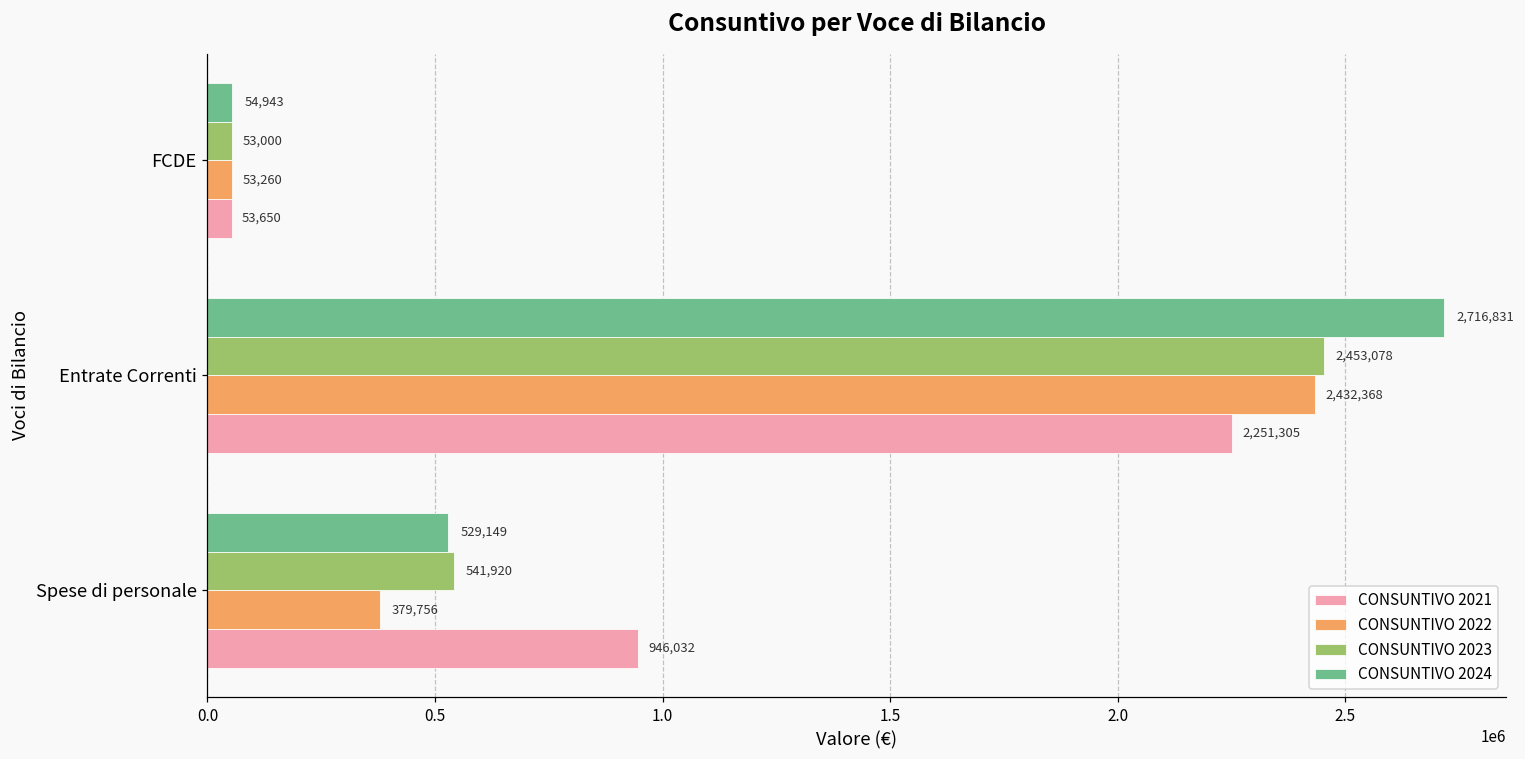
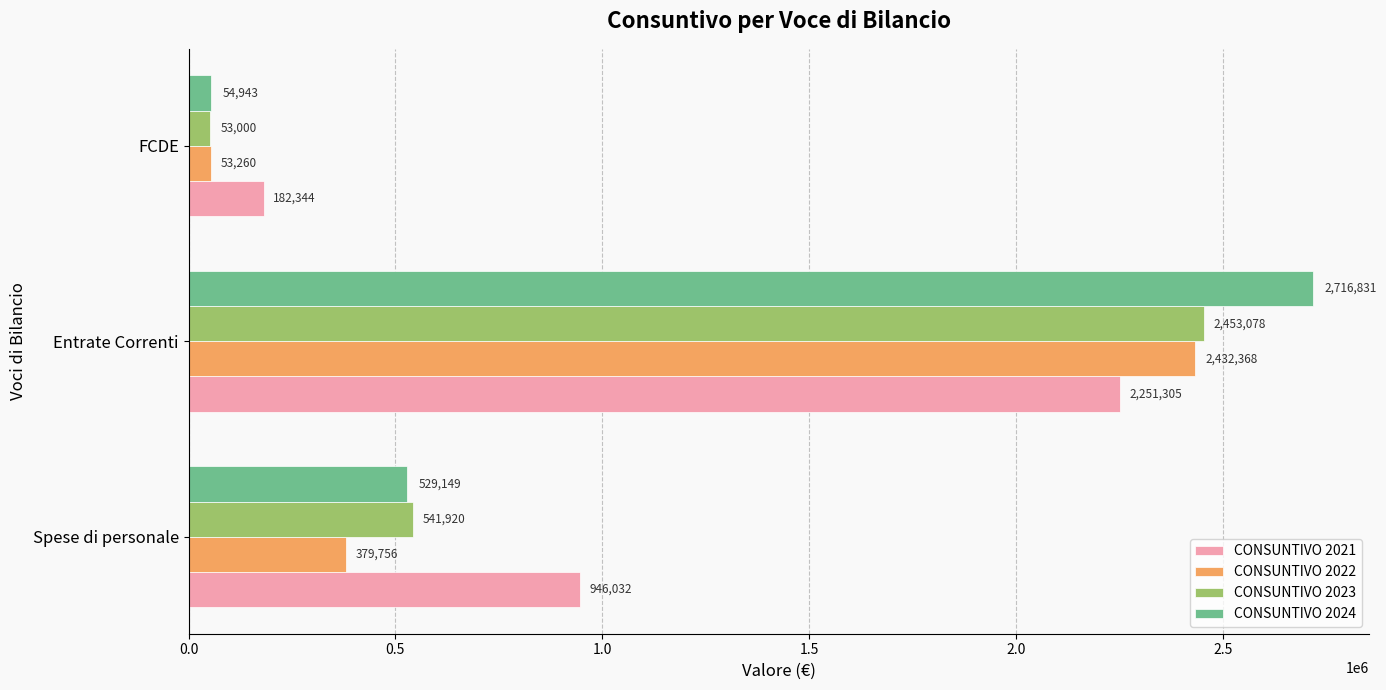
CONSUNTIVO 2021, FCDE: 53,650 -> 182,344
